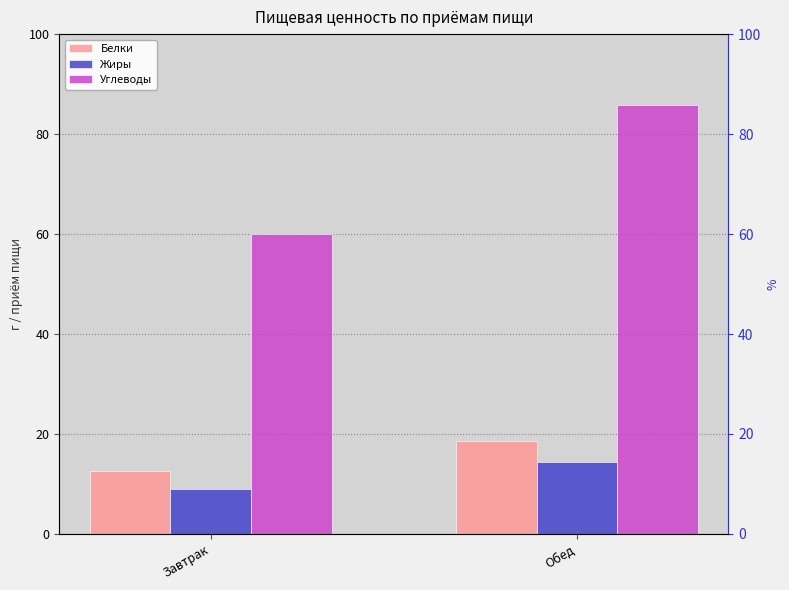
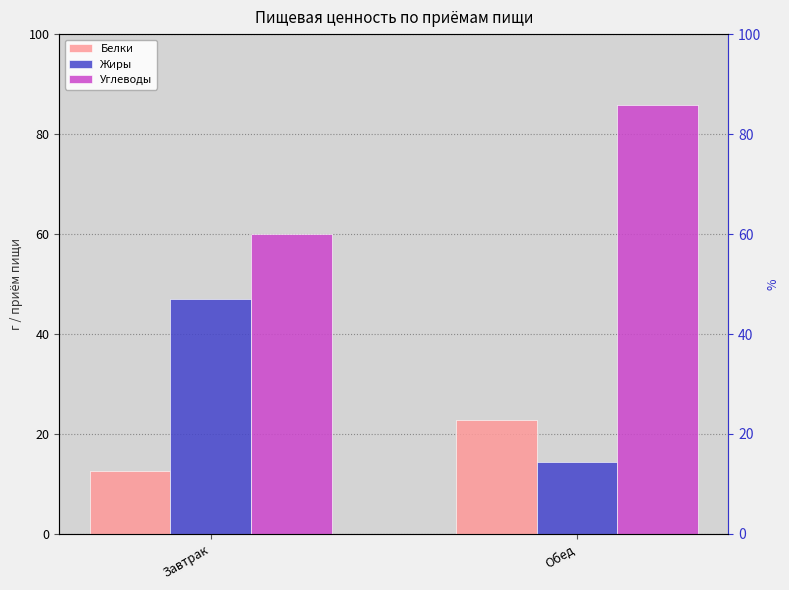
Жиры, Завтрак: 9 -> 47
Белки, Обед: 19 -> 23
